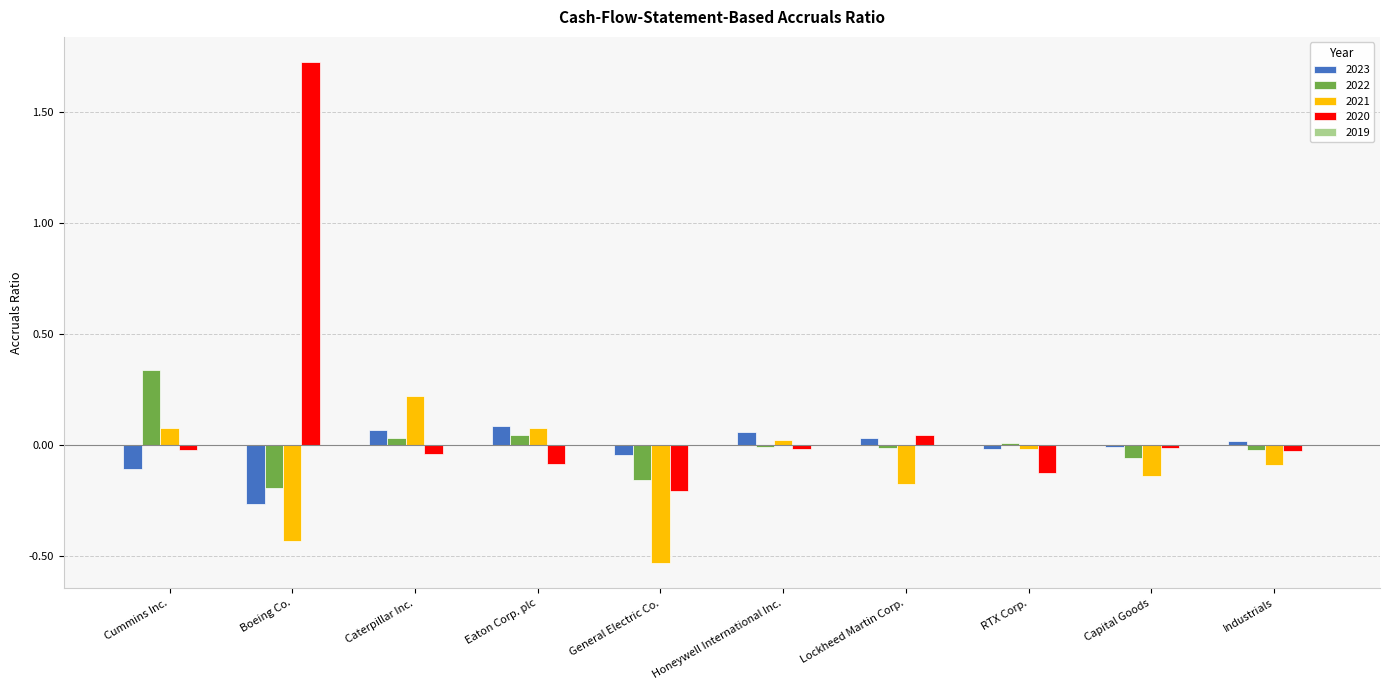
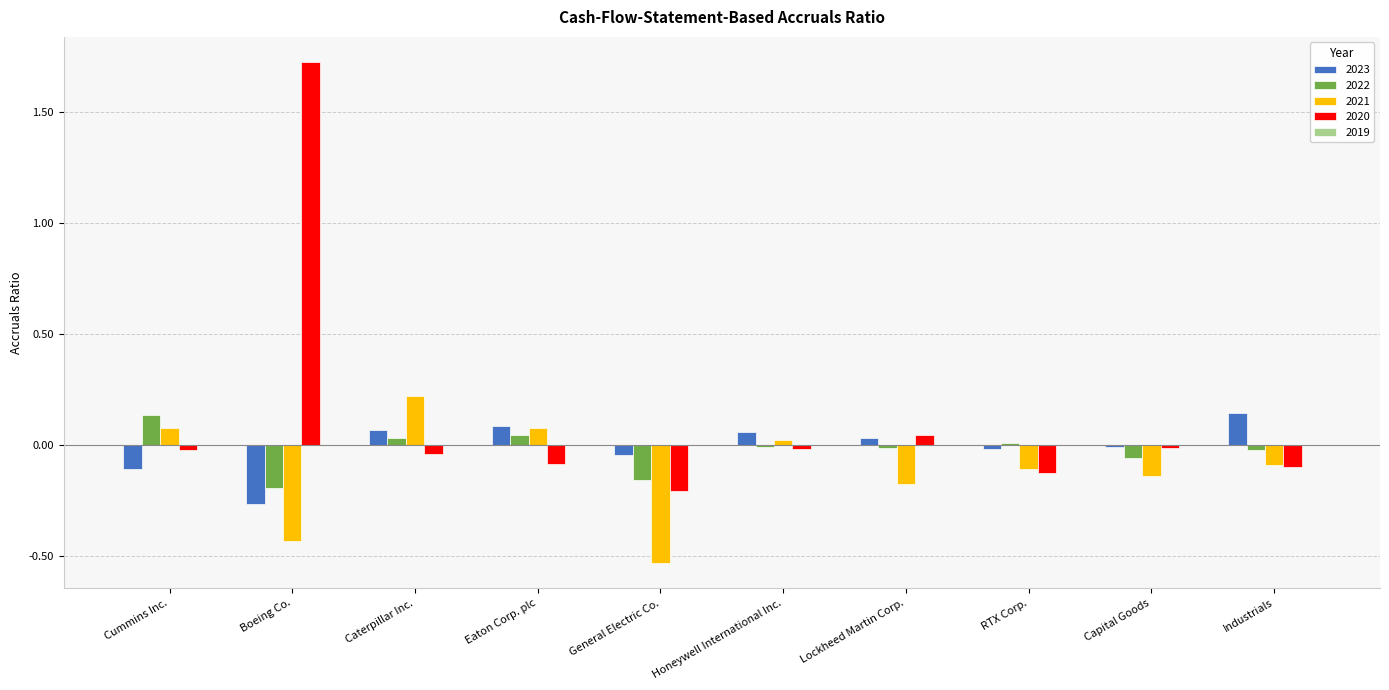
2022, Cummins Inc.: 0.34 -> 0.13
2021, RTX Corp.: -0.02 -> -0.11
2023, Industrials: 0.02 -> 0.14
2020, Industrials: -0.03 -> -0.10
